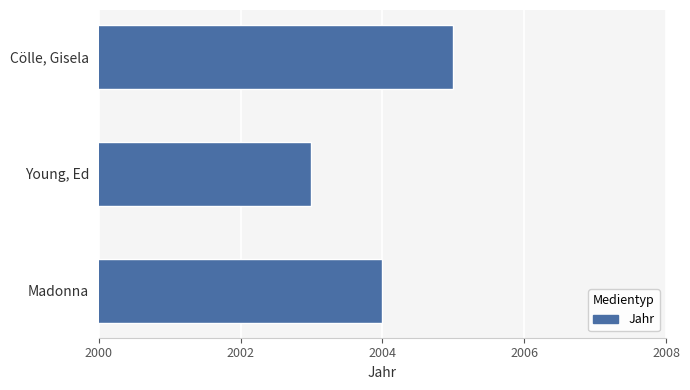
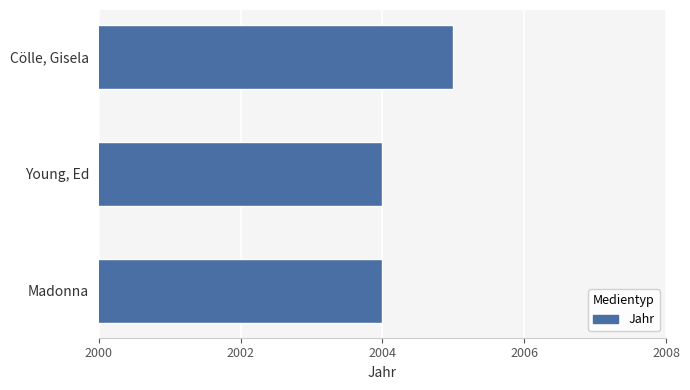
Young, Ed: 2003 -> 2004
